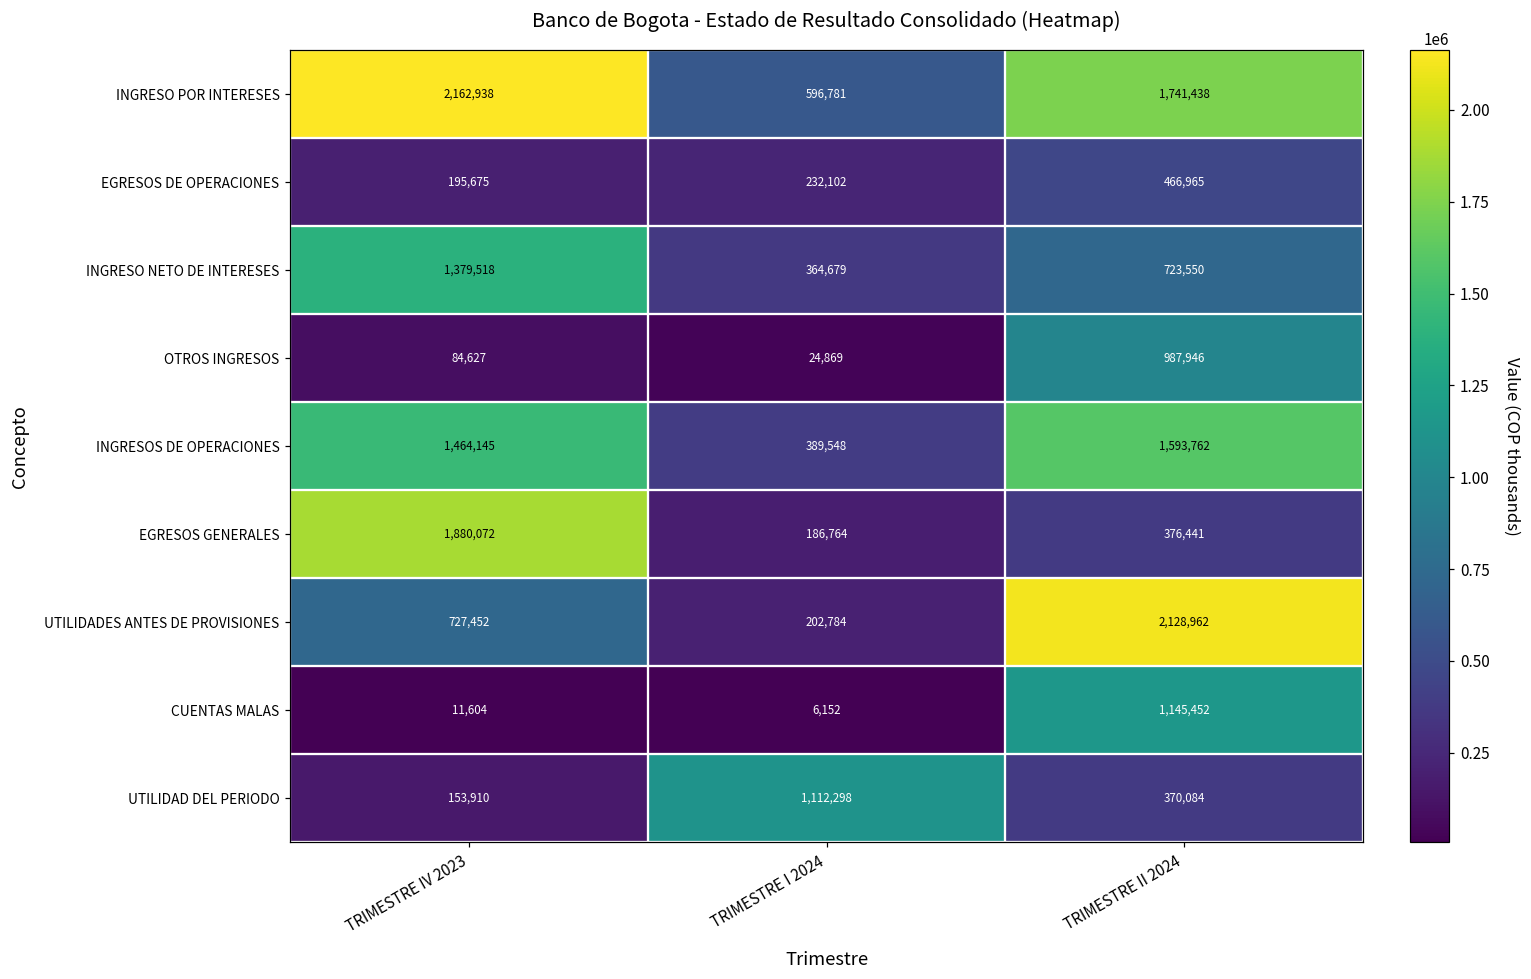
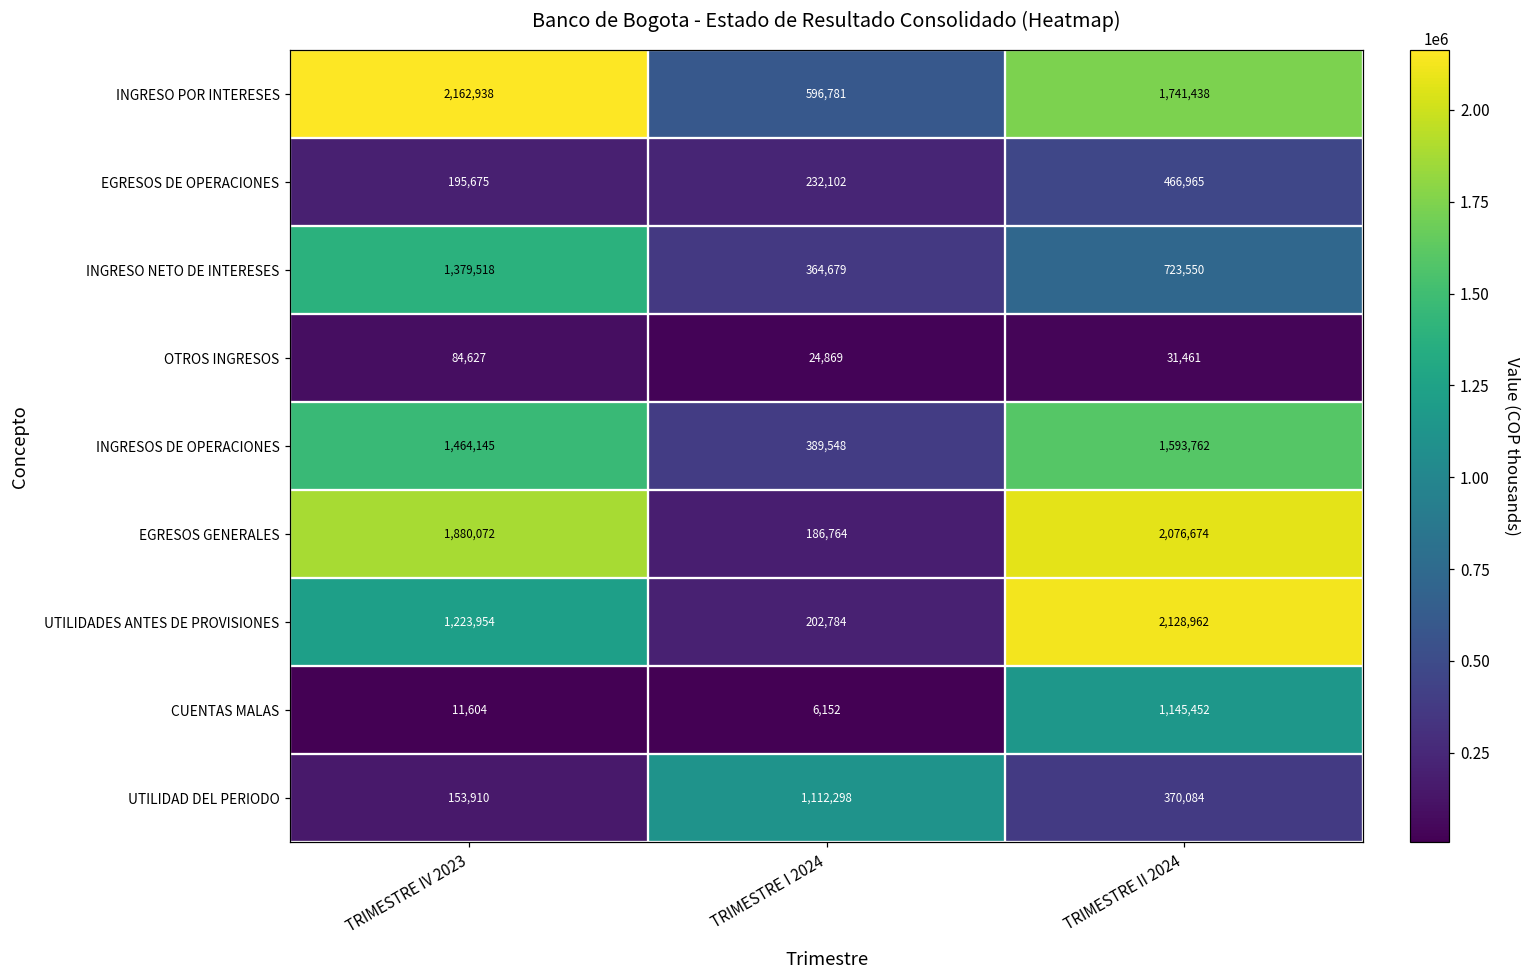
OTROS INGRESOS, TRIMESTRE II 2024: 987,946 -> 31,461
EGRESOS GENERALES, TRIMESTRE II 2024: 376,441 -> 2,076,674
UTILIDADES ANTES DE PROVISIONES, TRIMESTRE IV 2023: 727,452 -> 1,223,954
